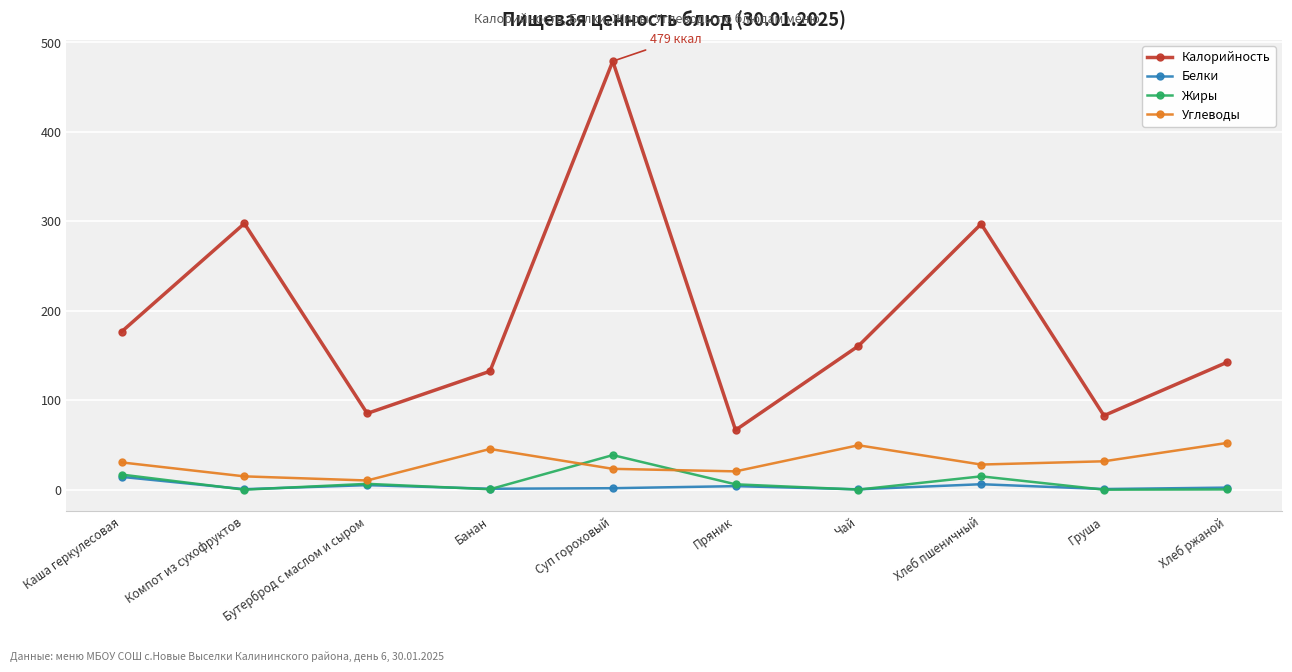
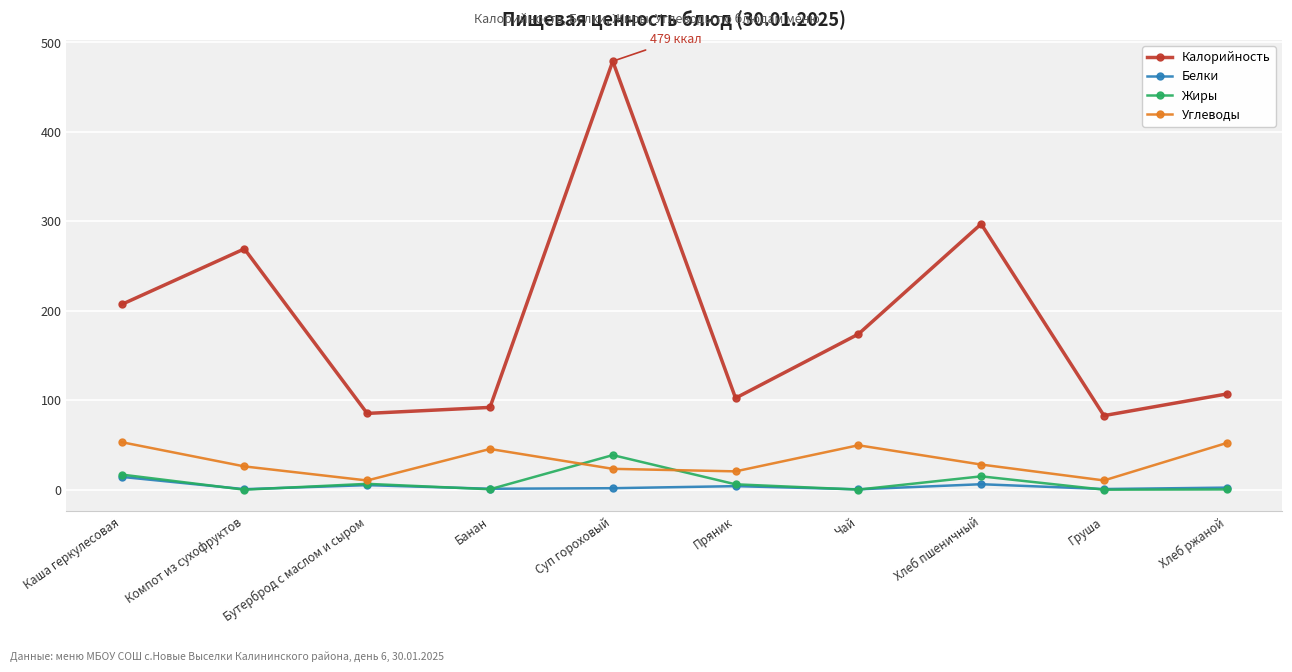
Калорийность, Каша геркулесовая: 180 -> 210
Углеводы, Каша геркулесовая: 30 -> 50
Калорийность, Компот из сухофруктов: 300 -> 270
Углеводы, Компот из сухофруктов: 10 -> 30
Калорийность, Банан: 130 -> 90
Калорийность, Пряник: 70 -> 100
Калорийность, Чай: 160 -> 170
Углеводы, Груша: 30 -> 10
Калорийность, Хлеб ржаной: 140 -> 110
